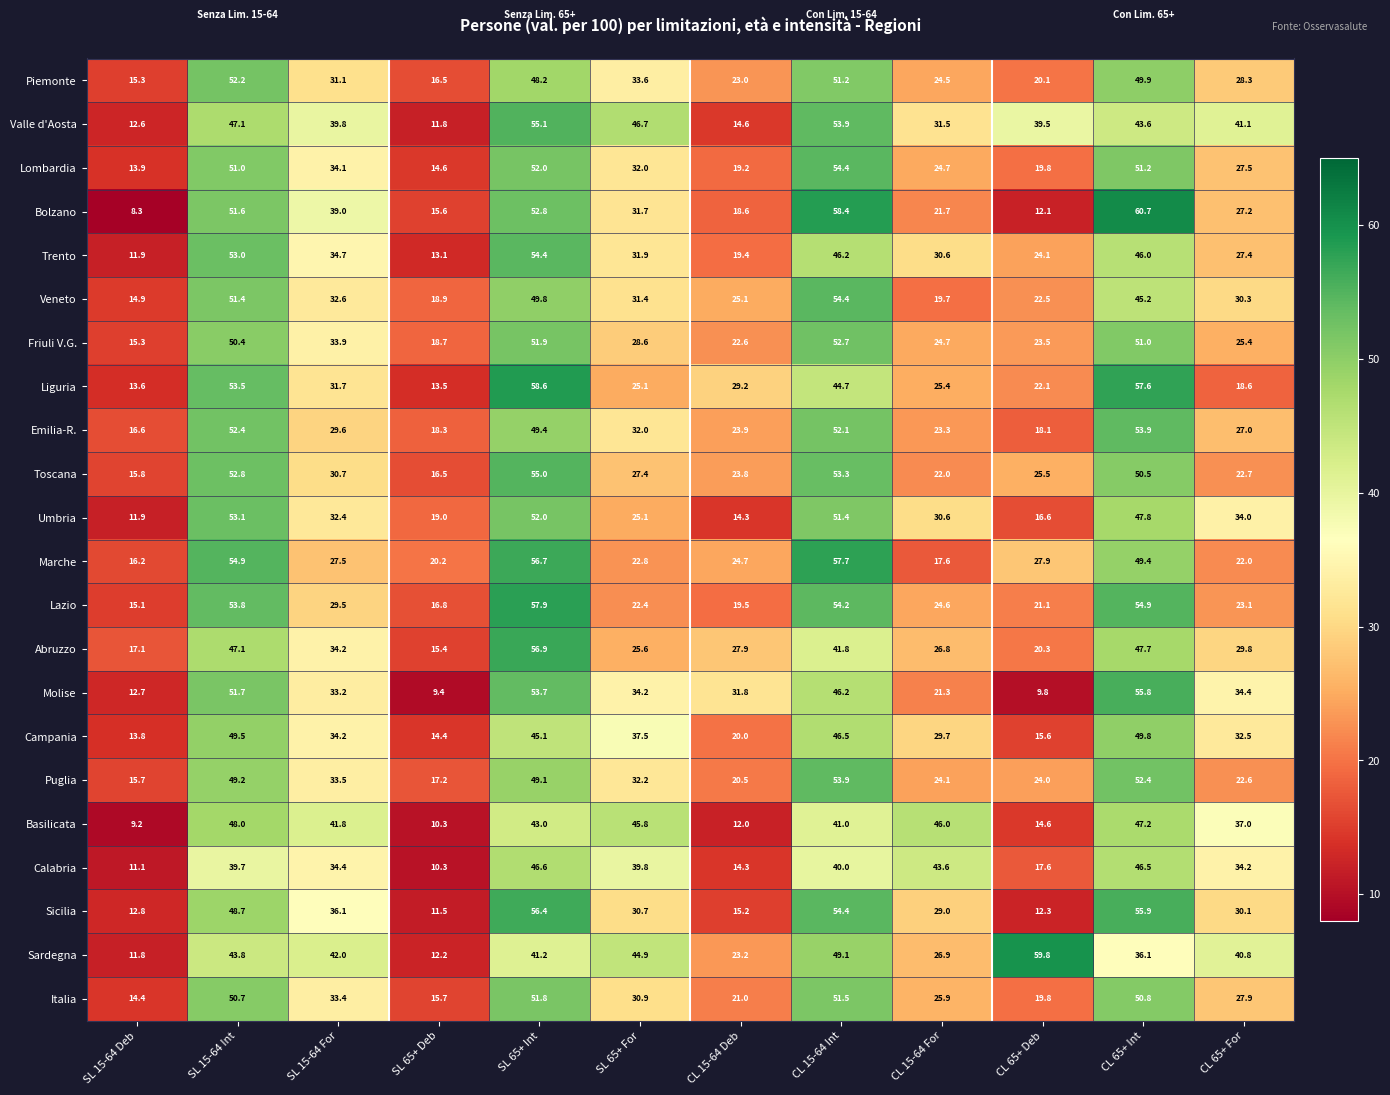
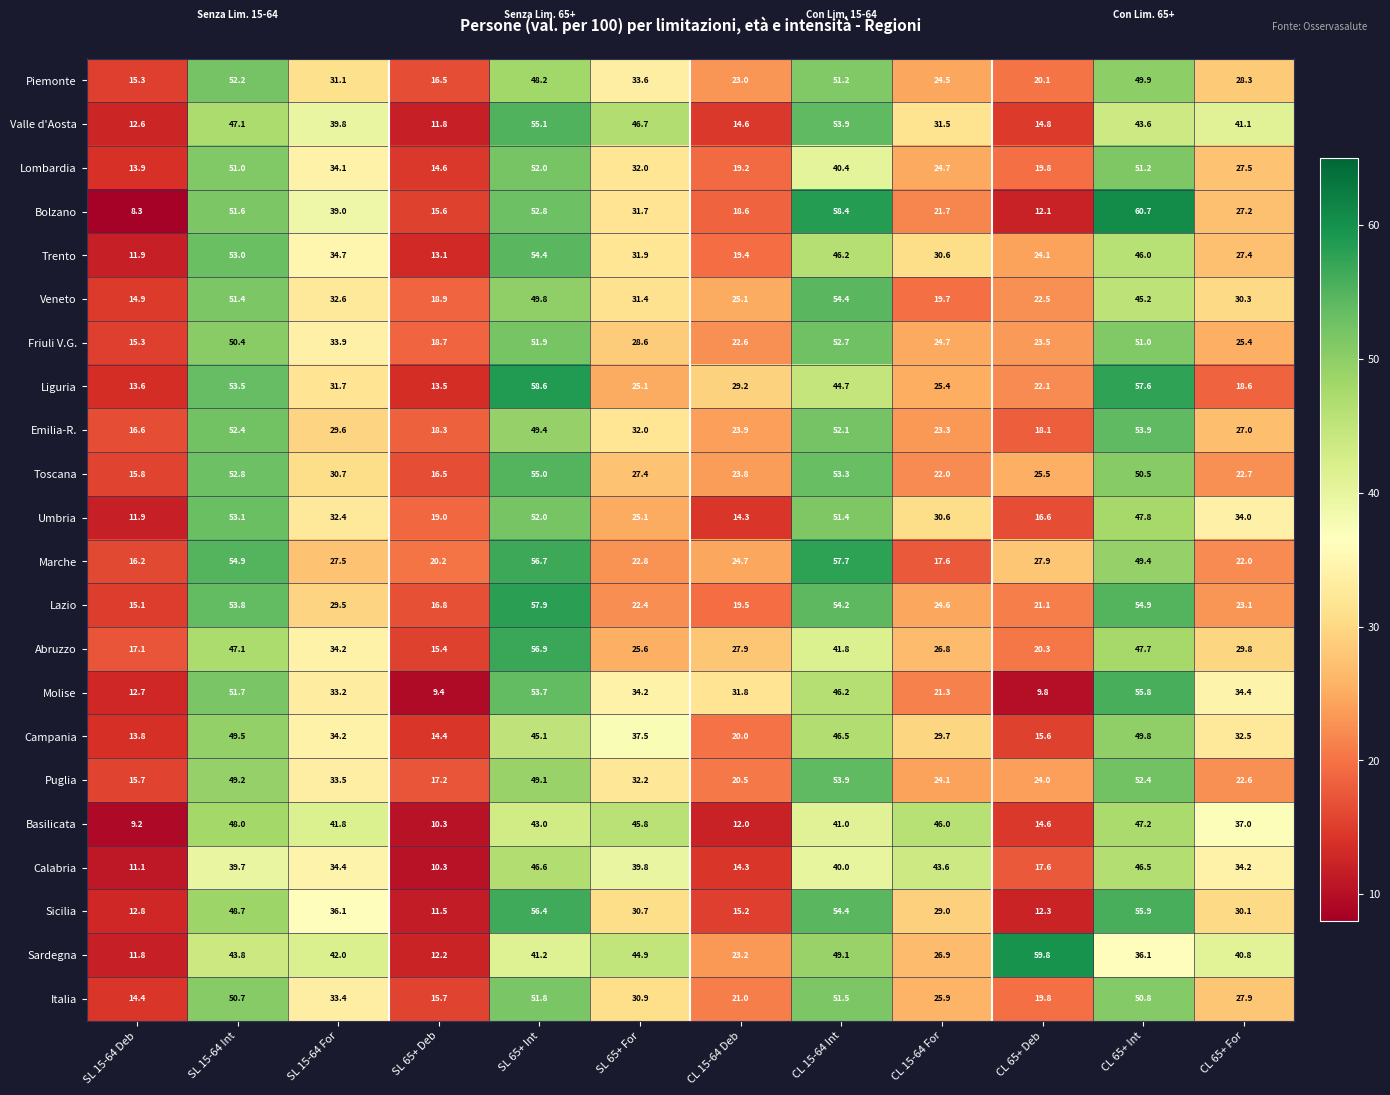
Valle d'Aosta, CL 65+ Deb: 39.5 -> 14.8
Lombardia, CL 15-64 Int: 54.4 -> 40.4
